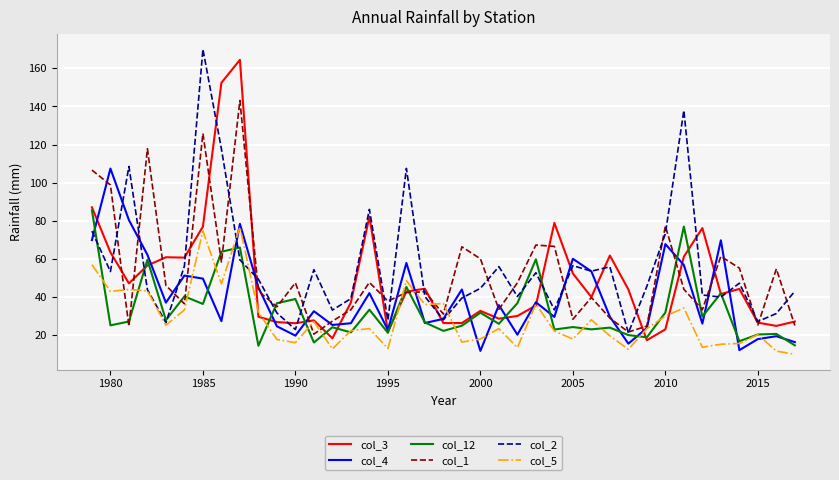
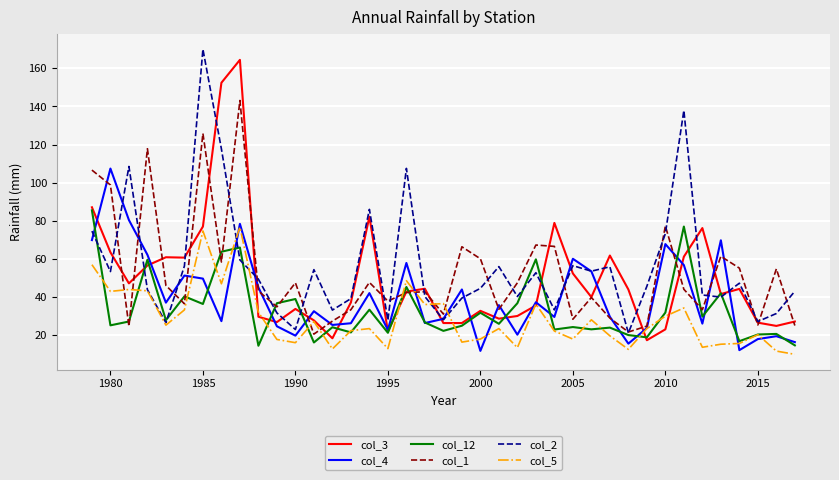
col_3, 1990: 26 -> 34
